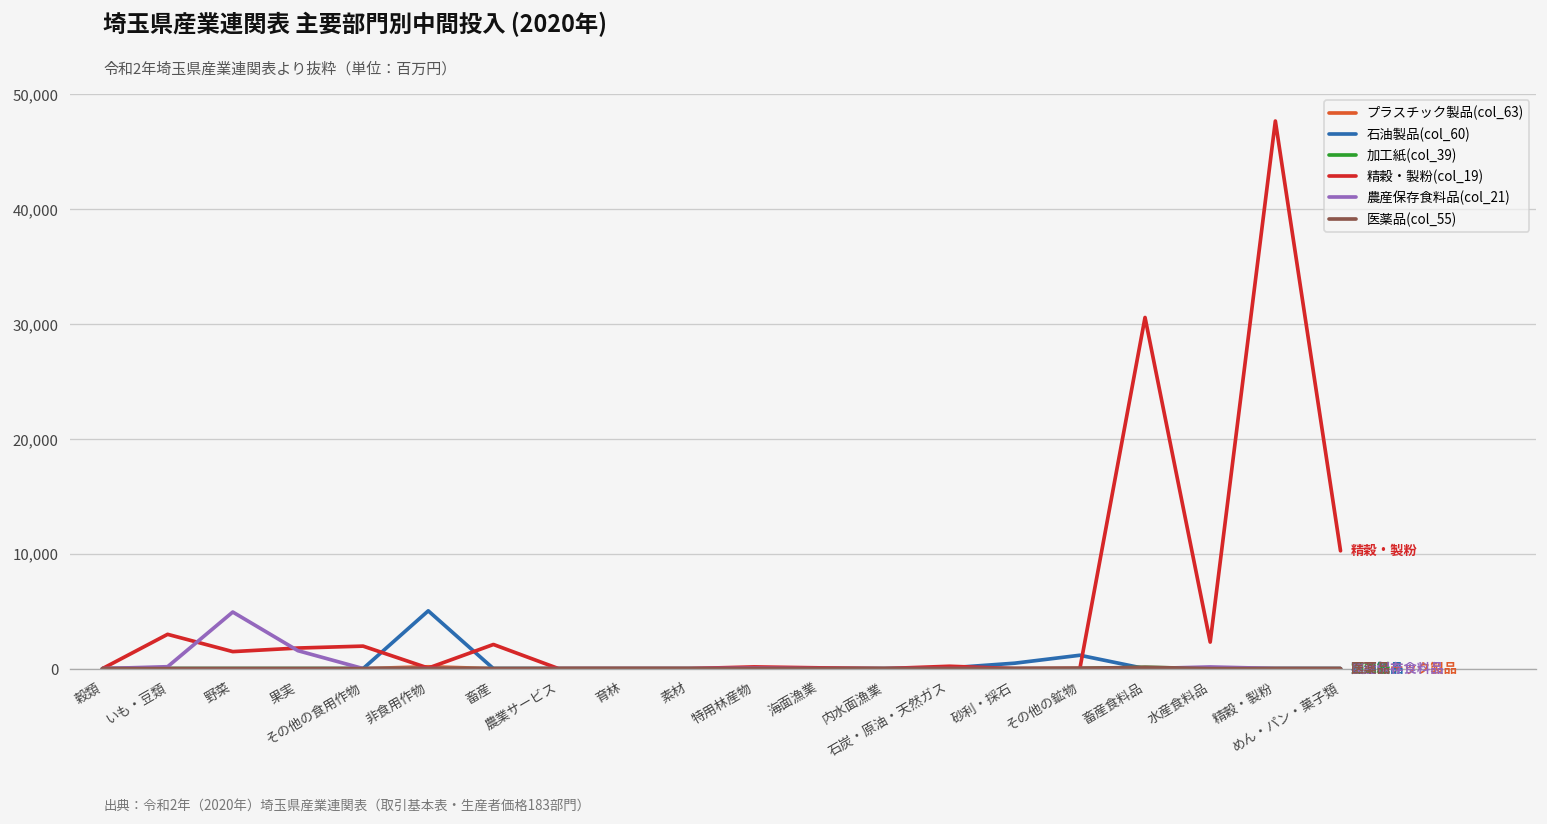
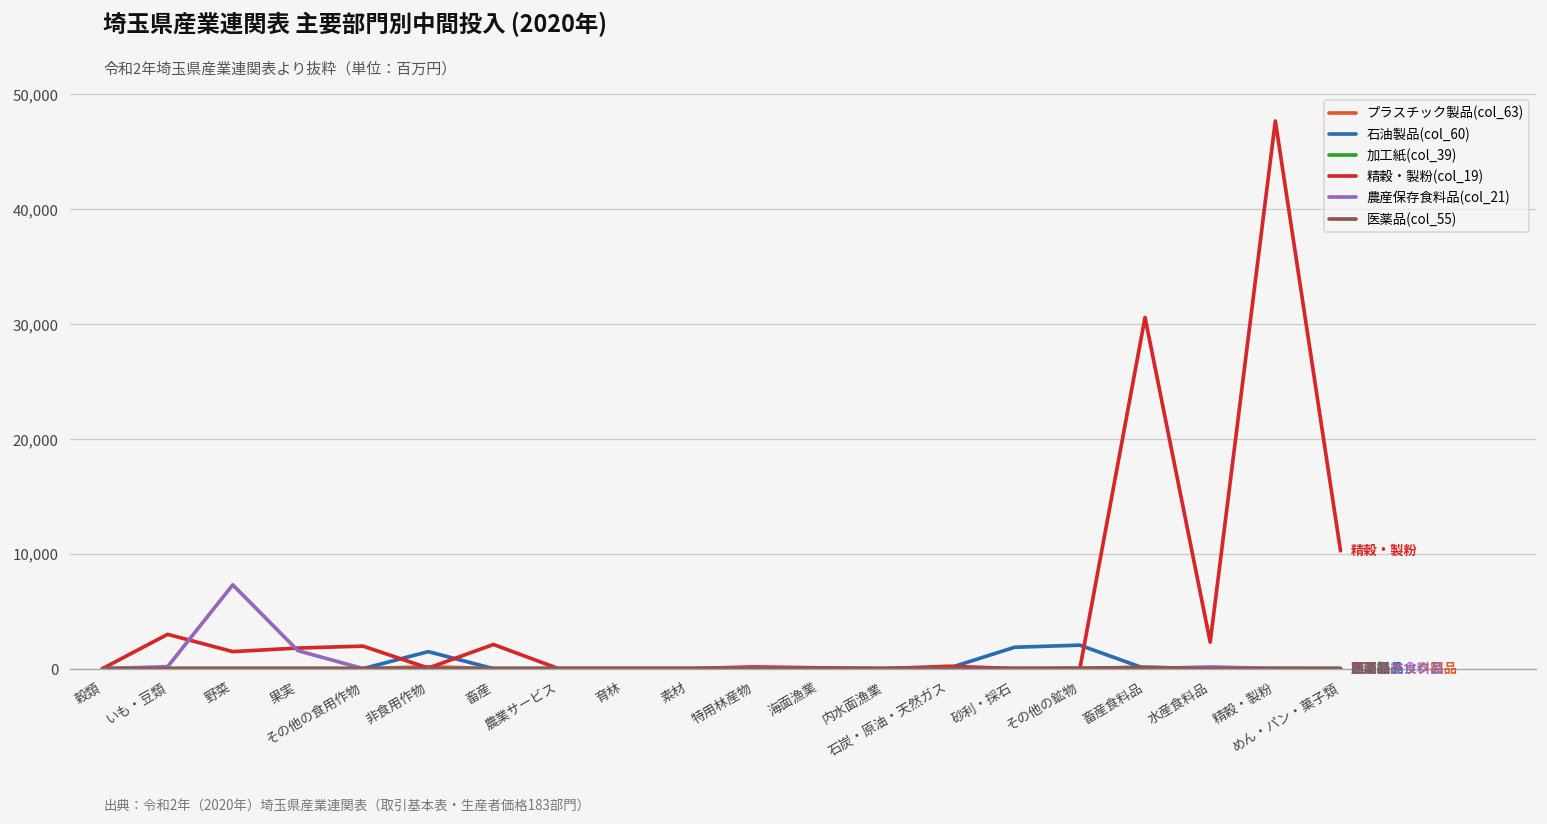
農産保存食料品(col_21), 野菜: 5,000 -> 7,000
石油製品(col_60), 非食用作物: 5,000 -> 1,000
石油製品(col_60), 砂利・採石: 0 -> 2,000
石油製品(col_60), その他の鉱物: 1,000 -> 2,000
